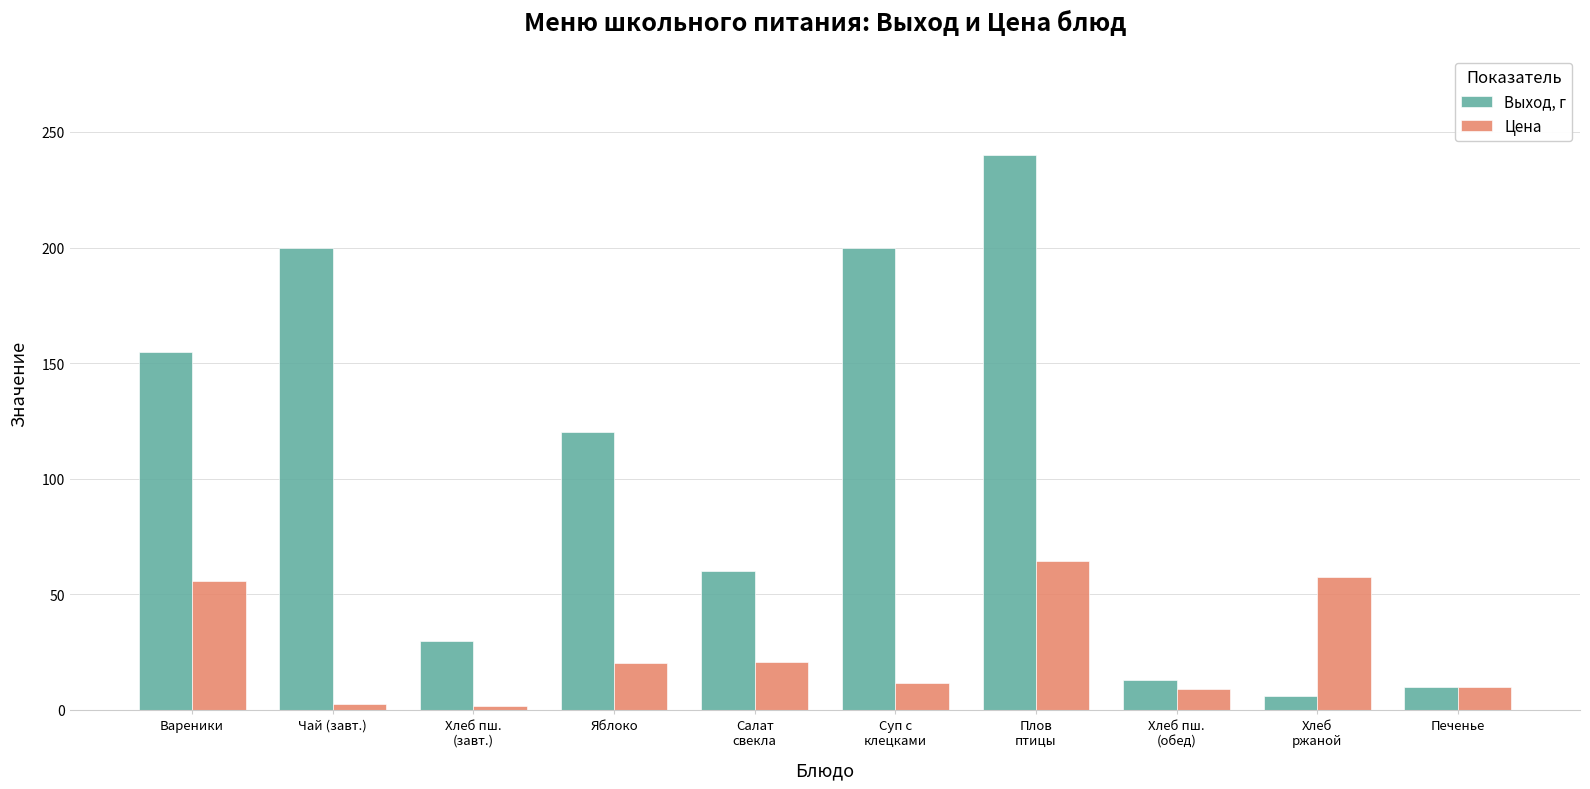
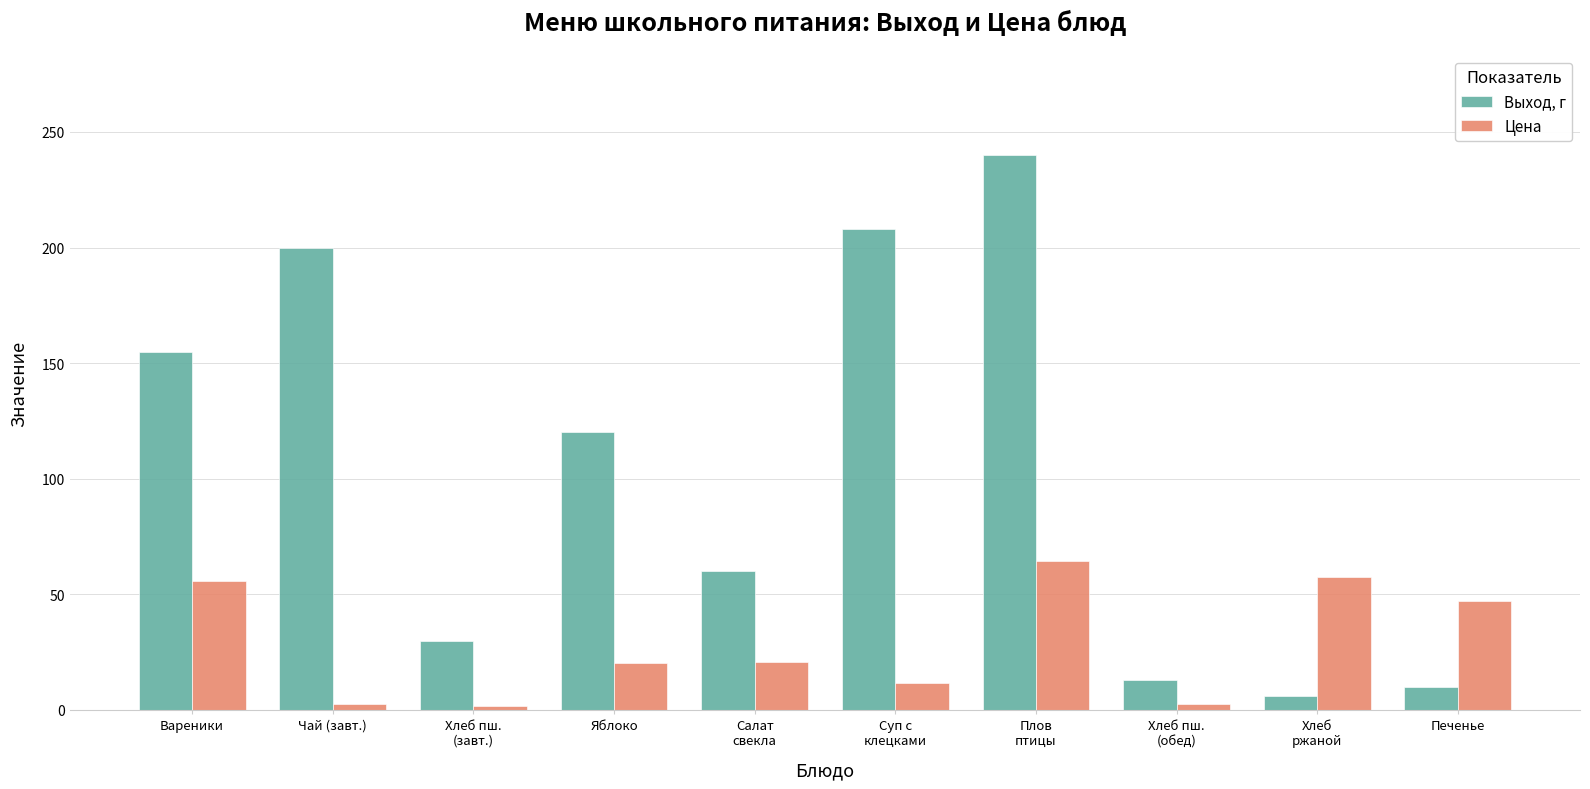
Выход, г, Суп с клецками: 200 -> 208
Цена, Хлеб пш. (обед): 9 -> 3
Цена, Печенье: 10 -> 47
